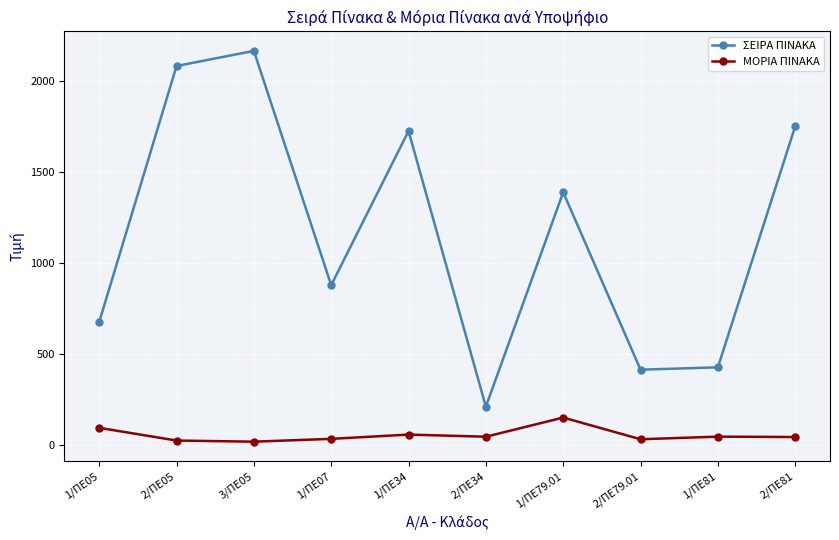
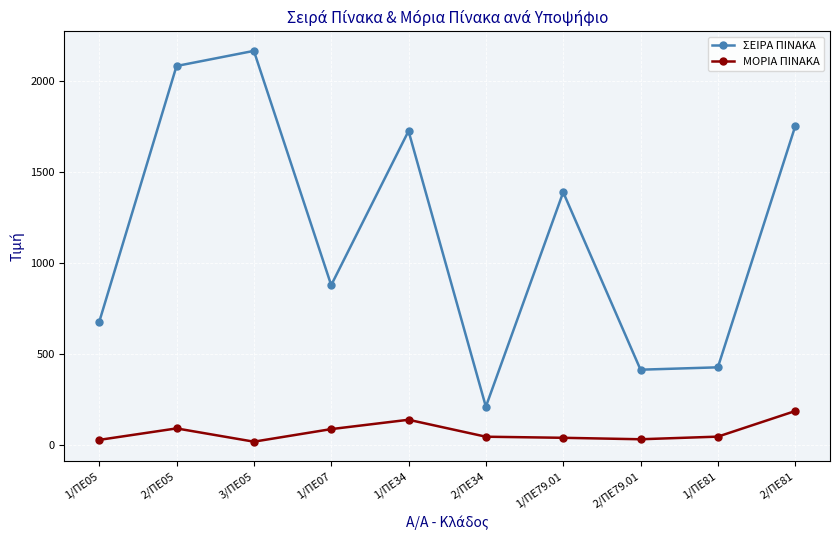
ΜΟΡΙΑ ΠΙΝΑΚΑ, 1/ΠΕ05: 100 -> 30
ΜΟΡΙΑ ΠΙΝΑΚΑ, 2/ΠΕ05: 30 -> 90
ΜΟΡΙΑ ΠΙΝΑΚΑ, 1/ΠΕ07: 40 -> 90
ΜΟΡΙΑ ΠΙΝΑΚΑ, 1/ΠΕ34: 60 -> 140
ΜΟΡΙΑ ΠΙΝΑΚΑ, 1/ΠΕ79.01: 150 -> 40
ΜΟΡΙΑ ΠΙΝΑΚΑ, 2/ΠΕ81: 50 -> 190
